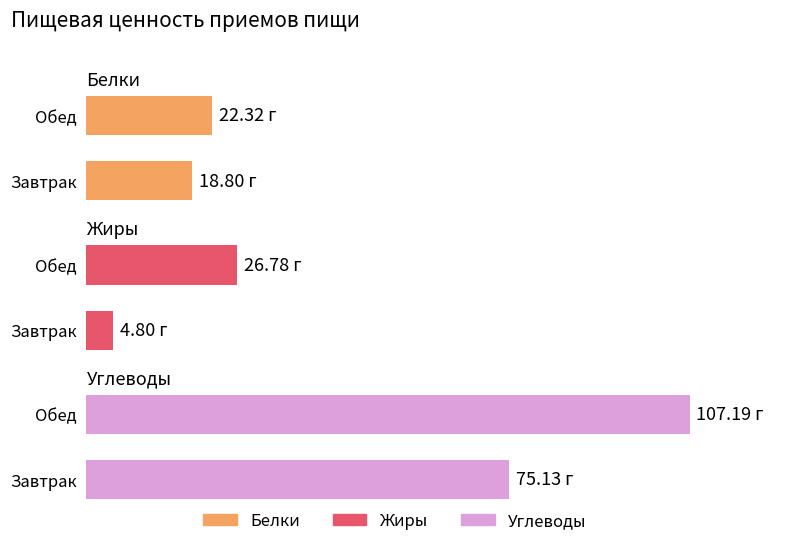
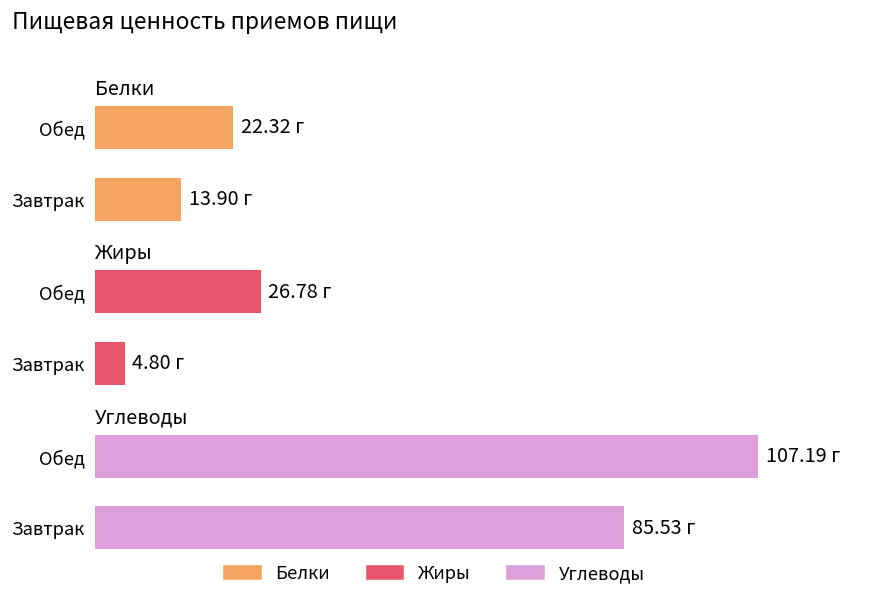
Белки, Завтрак: 18.80 -> 13.90
Углеводы, Завтрак: 75.13 -> 85.53
